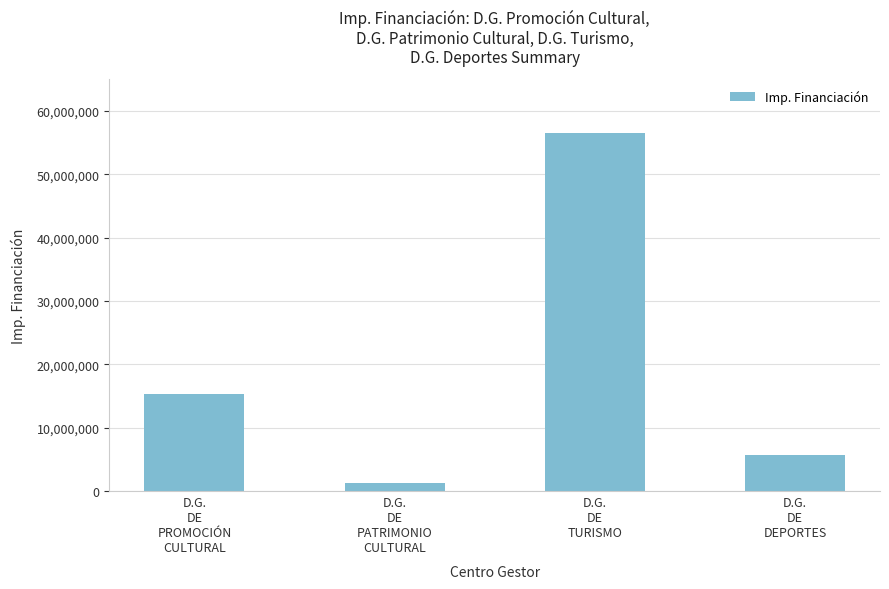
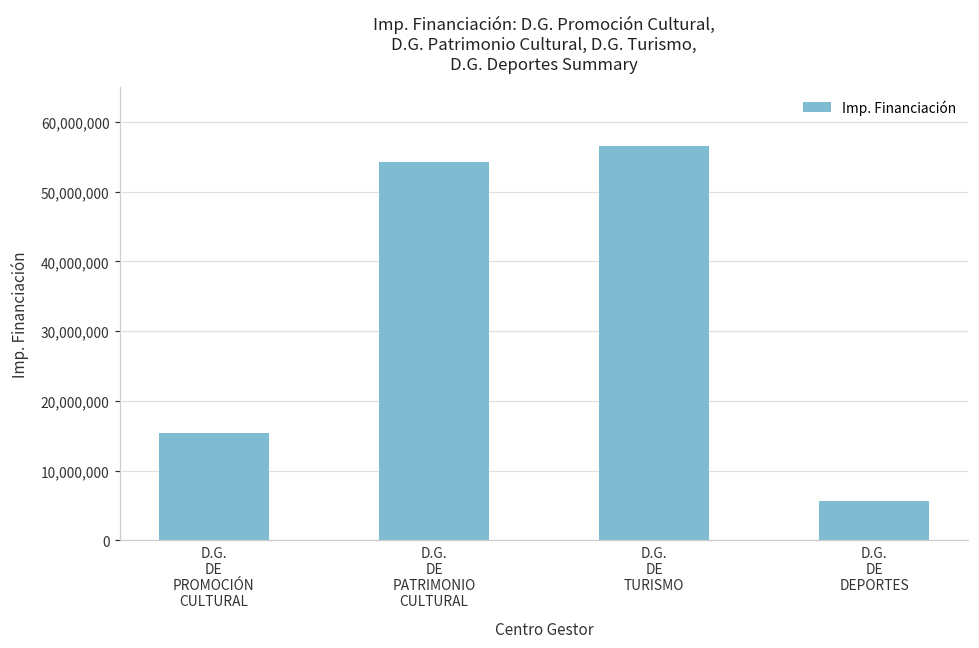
D.G. DE PATRIMONIO CULTURAL: 1,000,000 -> 54,000,000
